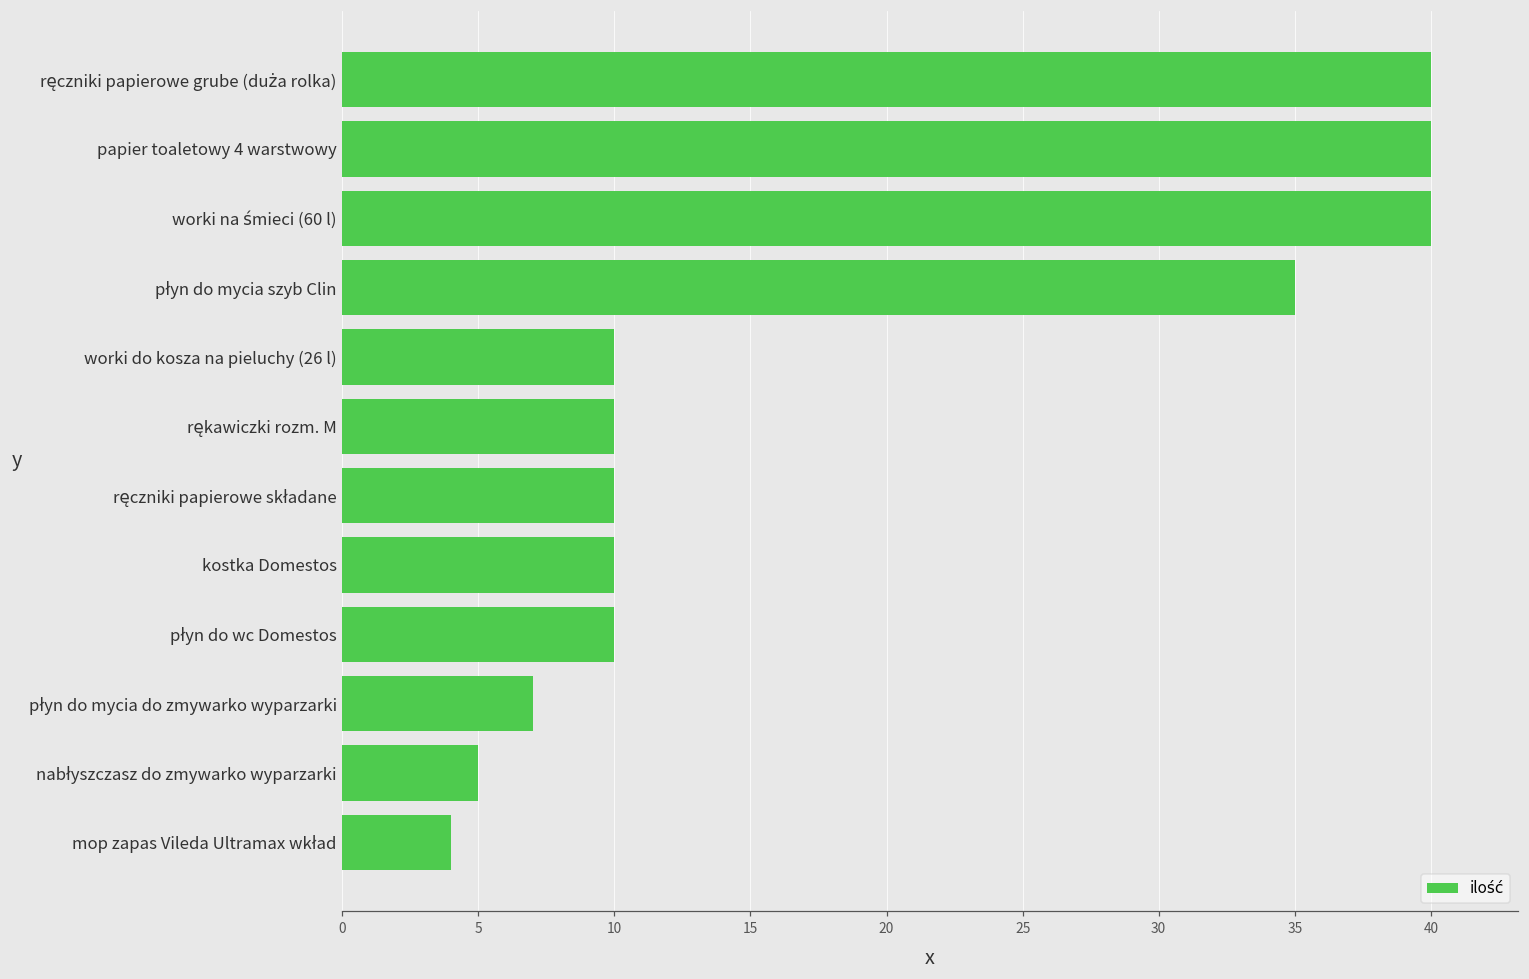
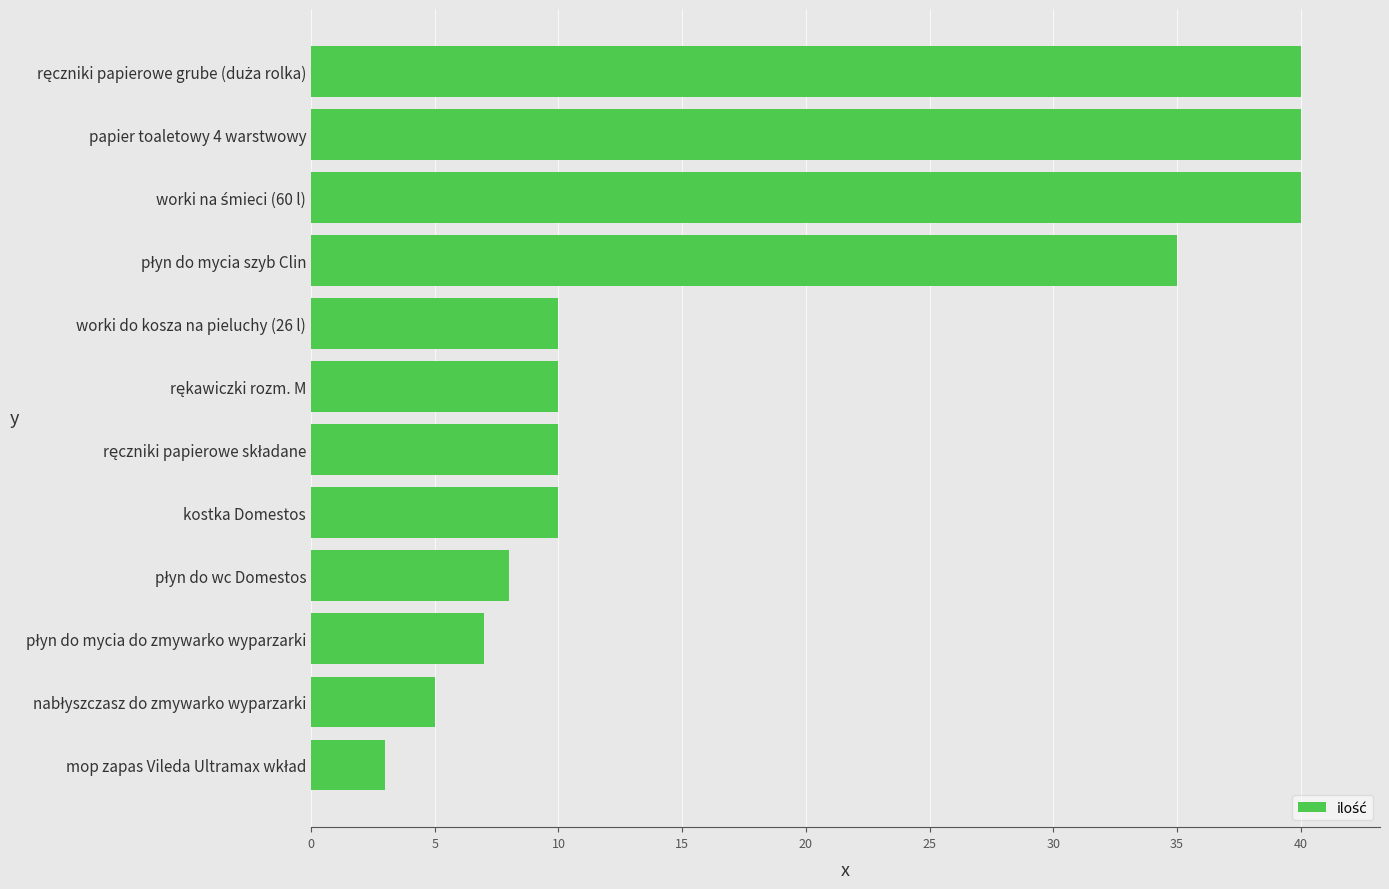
płyn do wc Domestos: 10 -> 8
mop zapas Vileda Ultramax wkład: 4 -> 3
